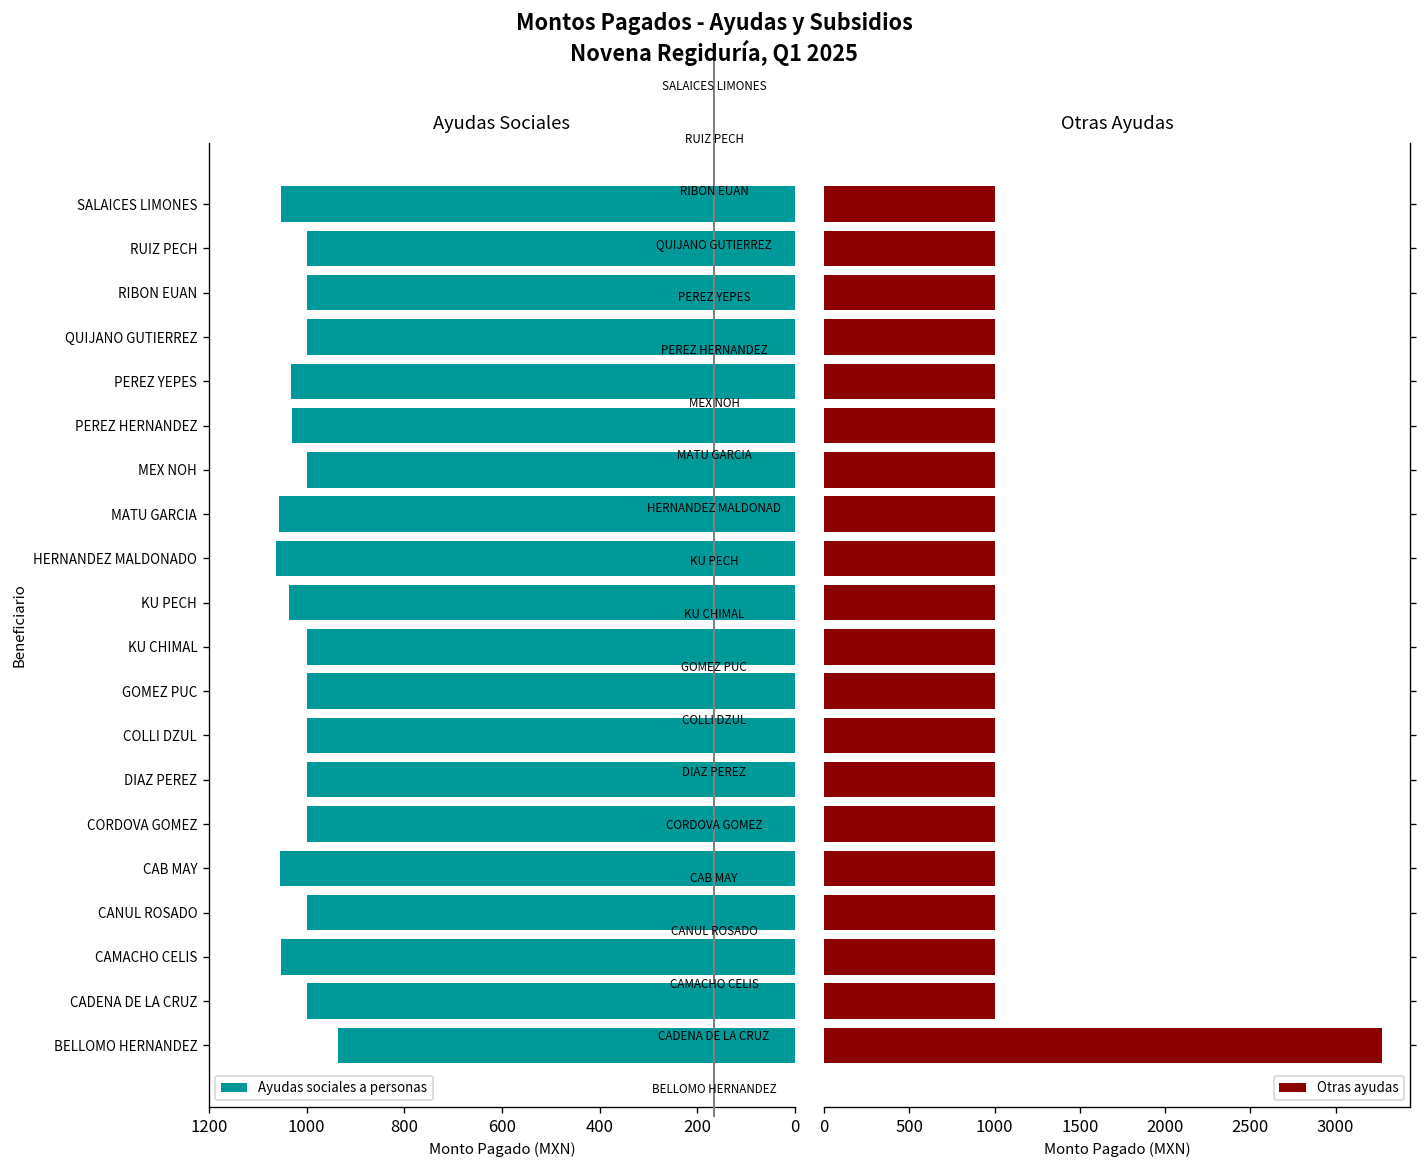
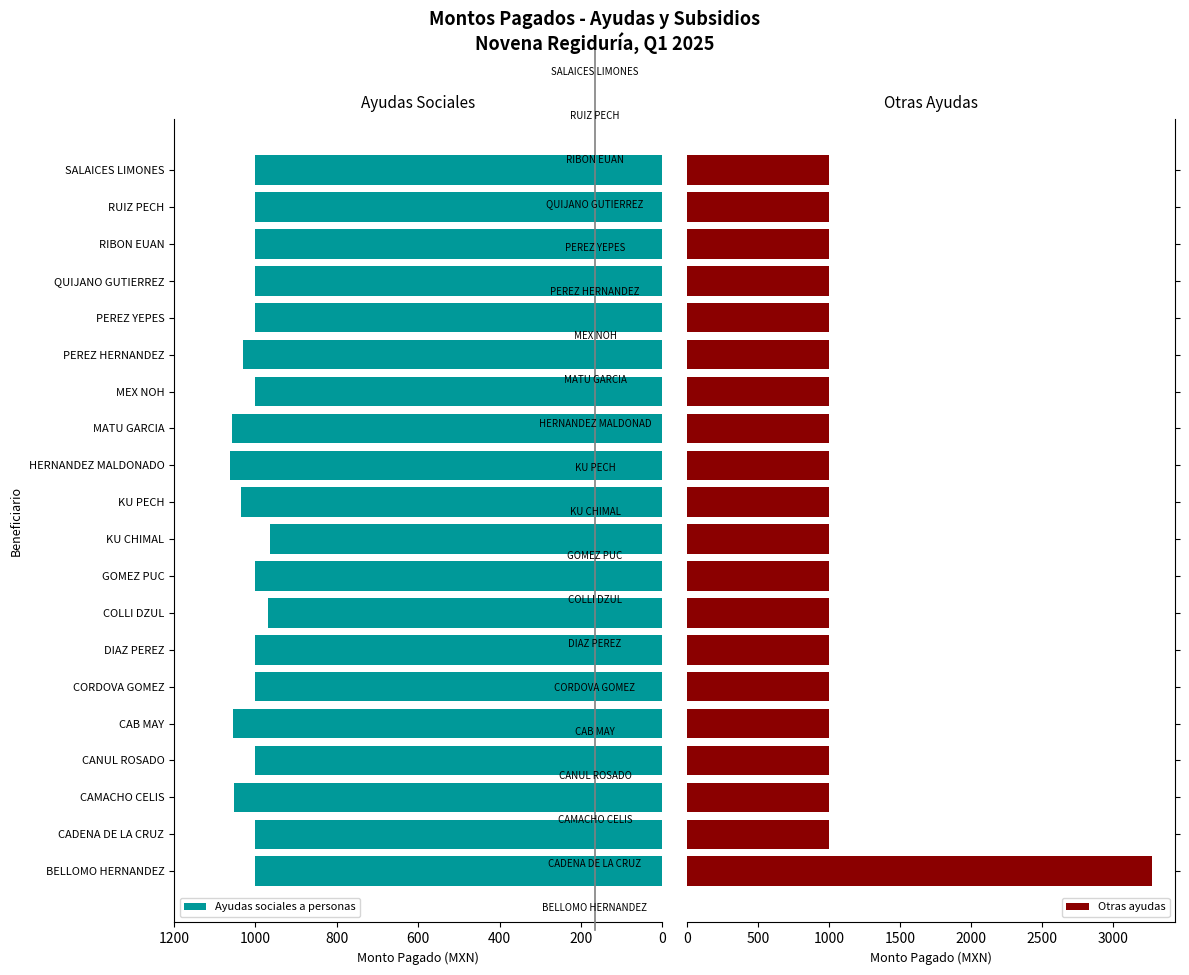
Ayudas Sociales, SALAICES LIMONES: 1050 -> 1000
Ayudas Sociales, PEREZ YEPES: 1030 -> 1000
Ayudas Sociales, KU CHIMAL: 1000 -> 960
Ayudas Sociales, COLLI DZUL: 1000 -> 970
Ayudas Sociales, BELLOMO HERNANDEZ: 940 -> 1000
